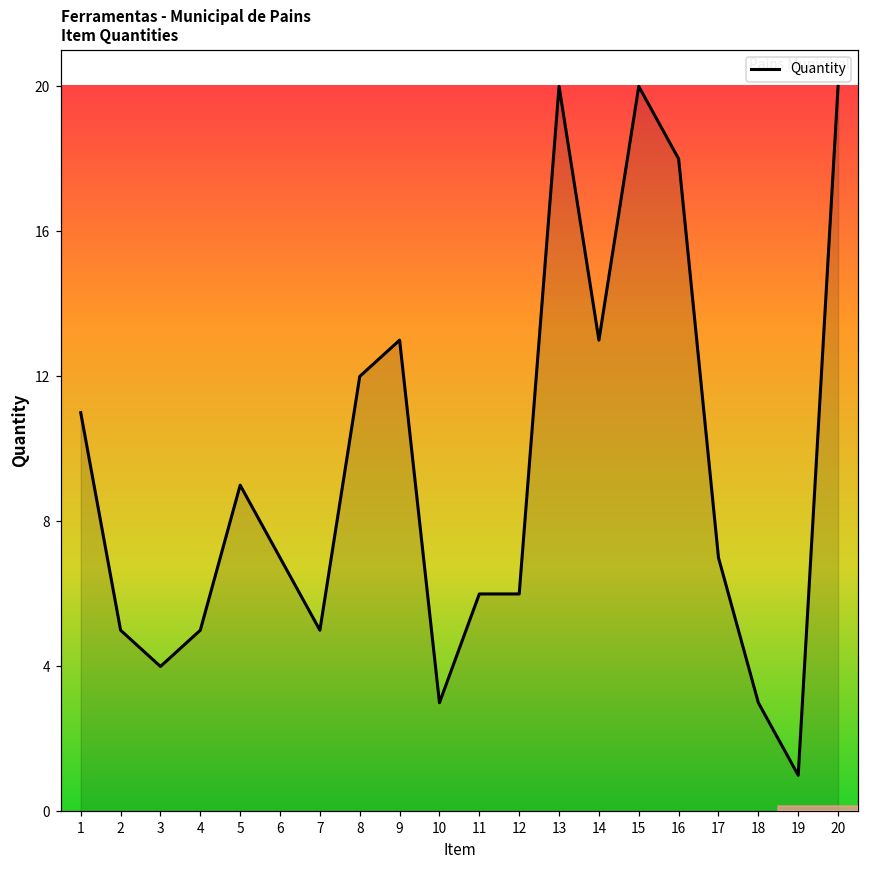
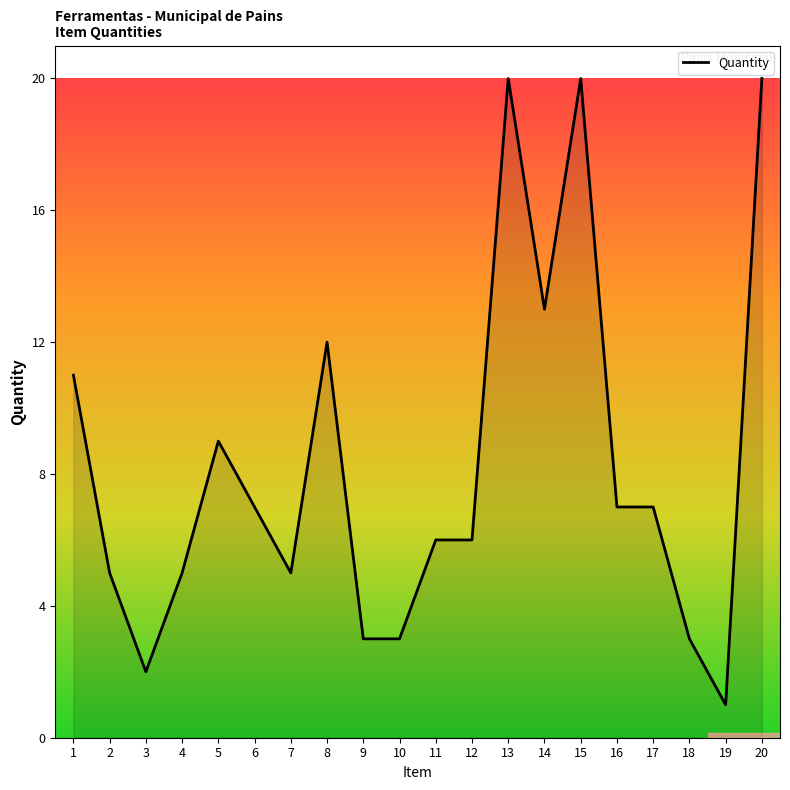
3: 4 -> 2
9: 13 -> 3
16: 18 -> 7
